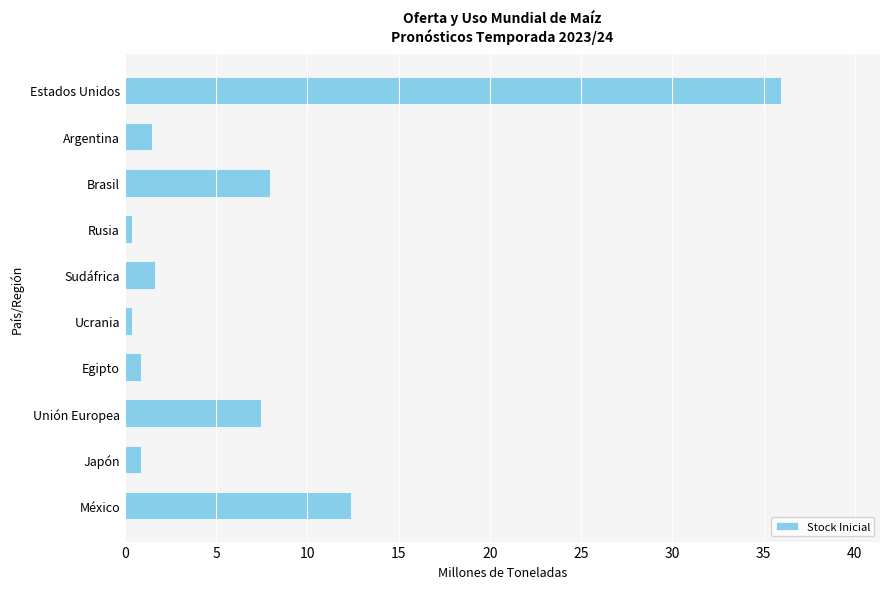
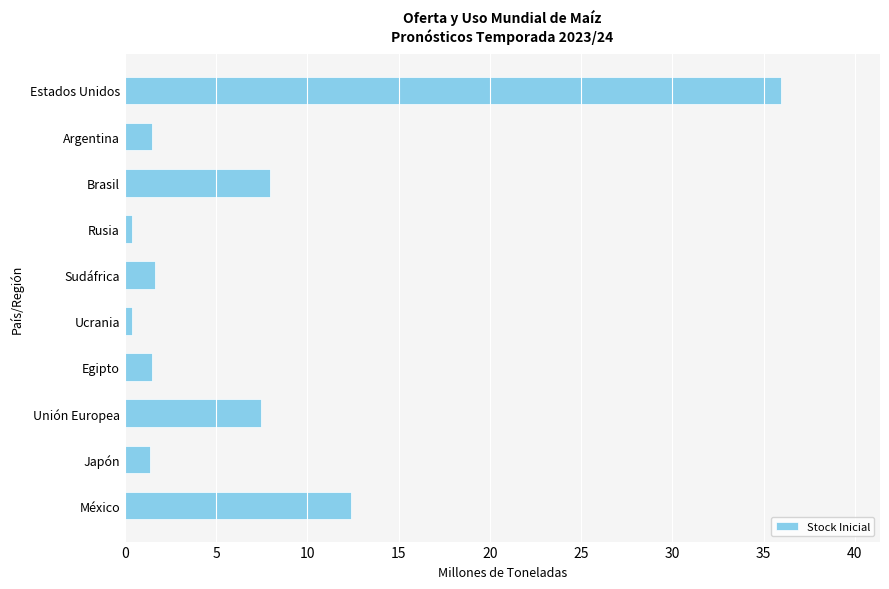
Egipto: 0.9 -> 1.5
Japón: 0.9 -> 1.4
